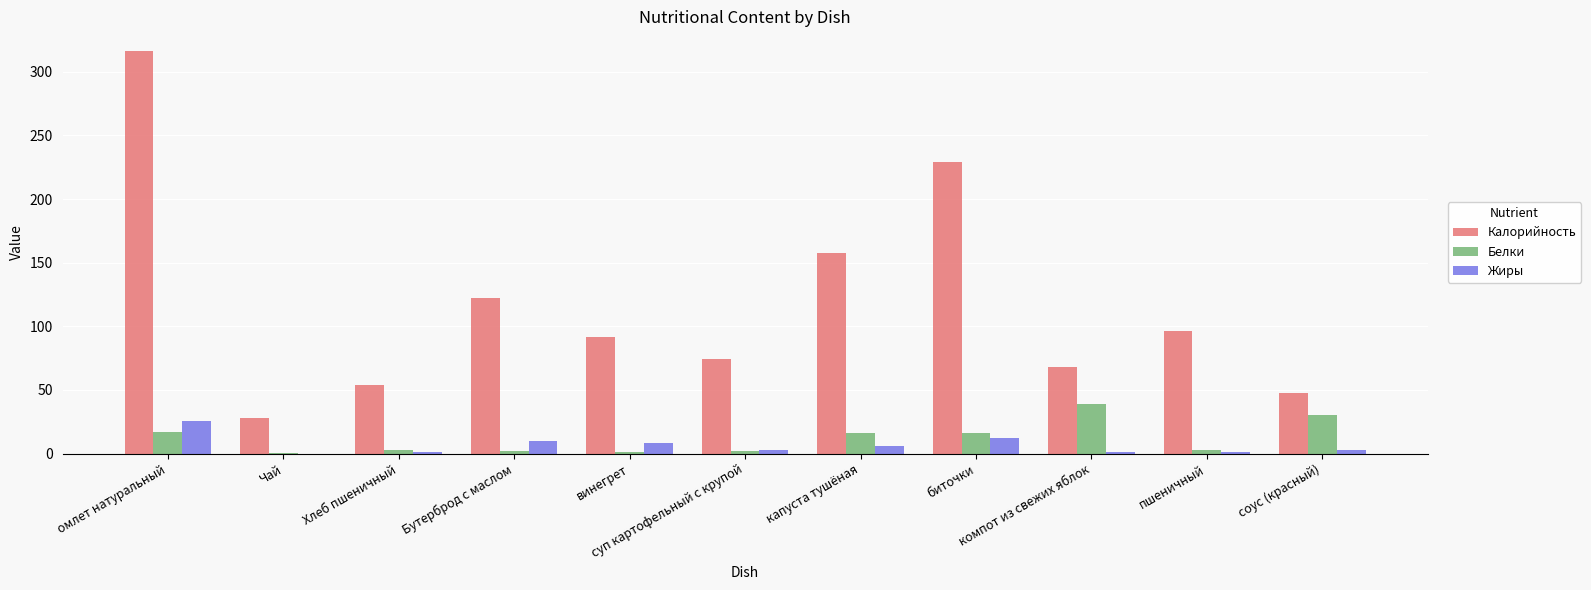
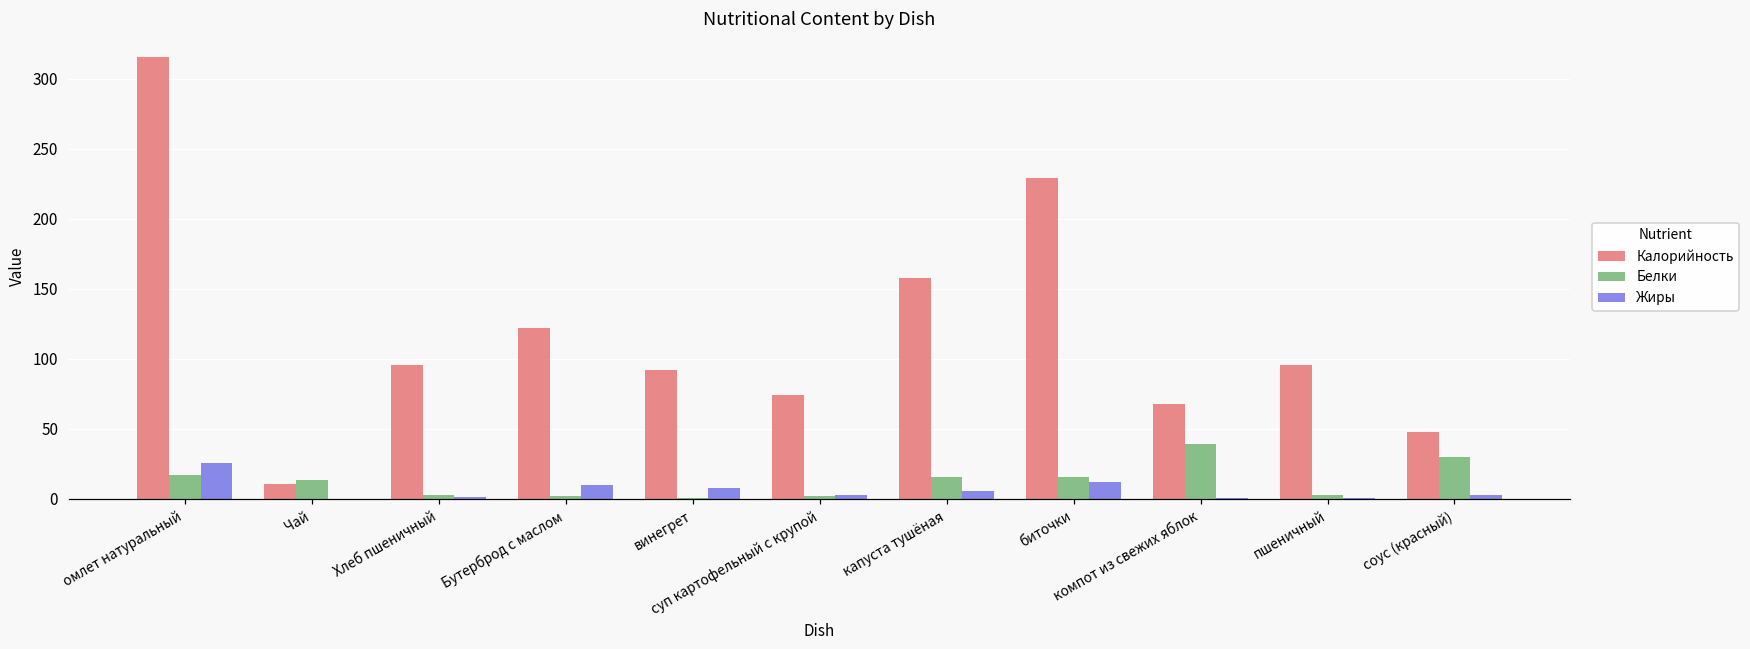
Калорийность, Чай: 28 -> 11
Белки, Чай: 0 -> 14
Калорийность, Хлеб пшеничный: 54 -> 96
